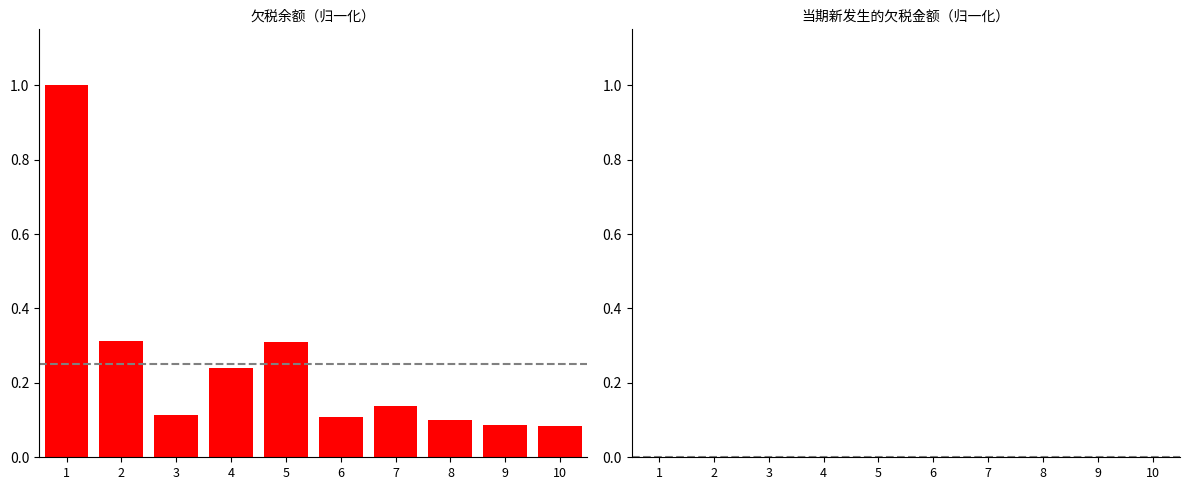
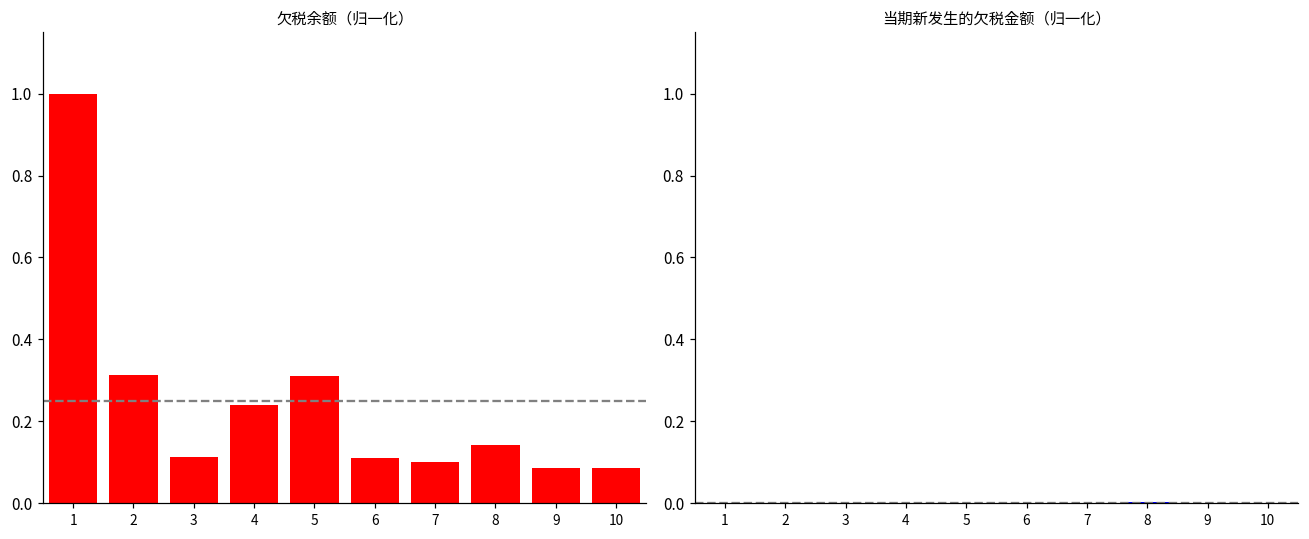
欠税余额（归一化）, 7: 0.14 -> 0.10
欠税余额（归一化）, 8: 0.10 -> 0.14
